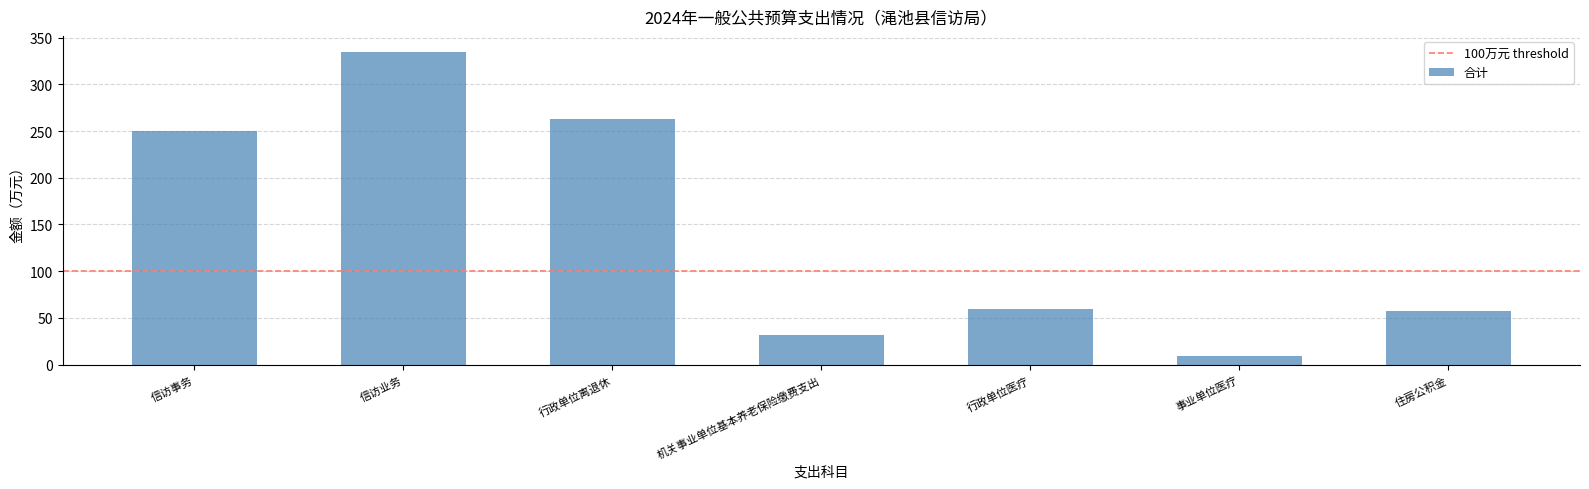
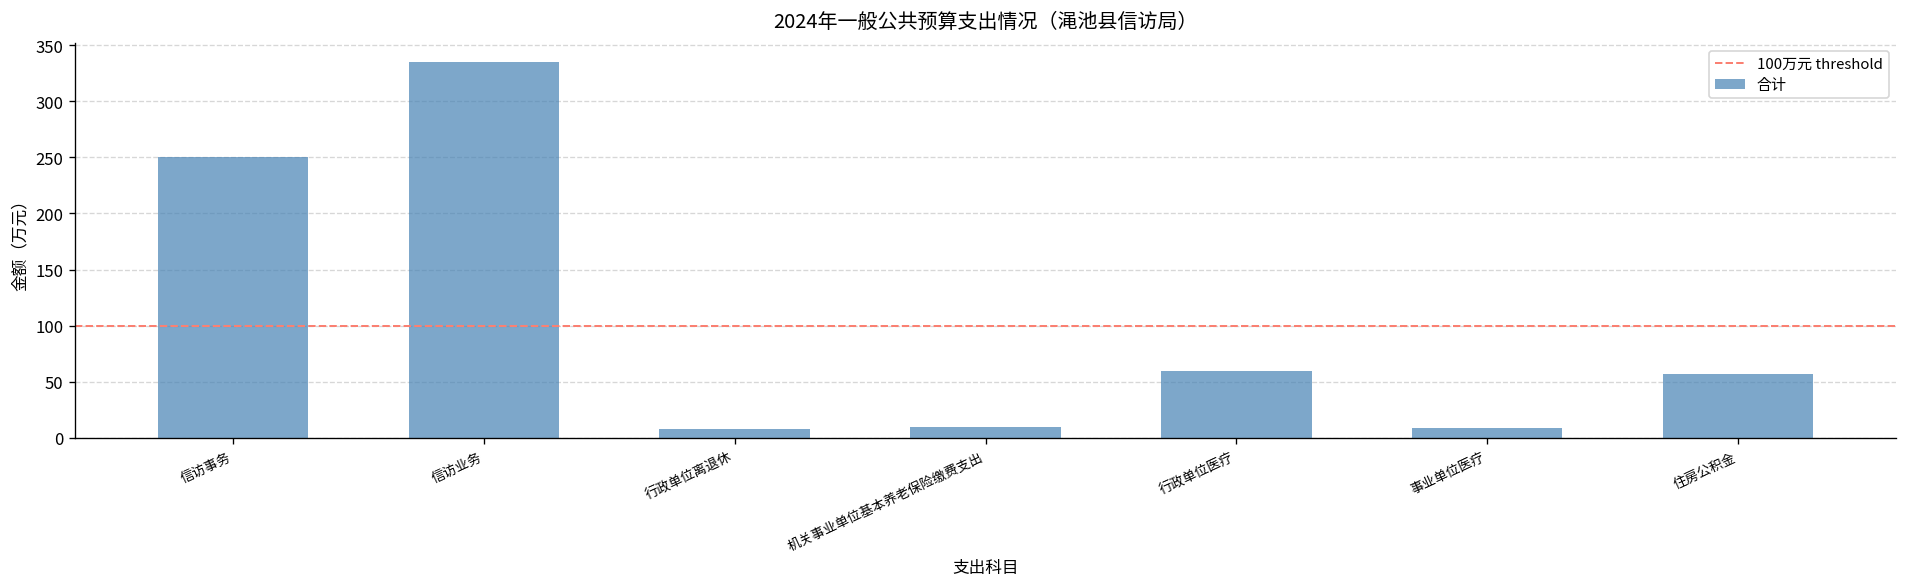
行政单位离退休: 260 -> 10
机关事业单位基本养老保险缴费支出: 30 -> 10
